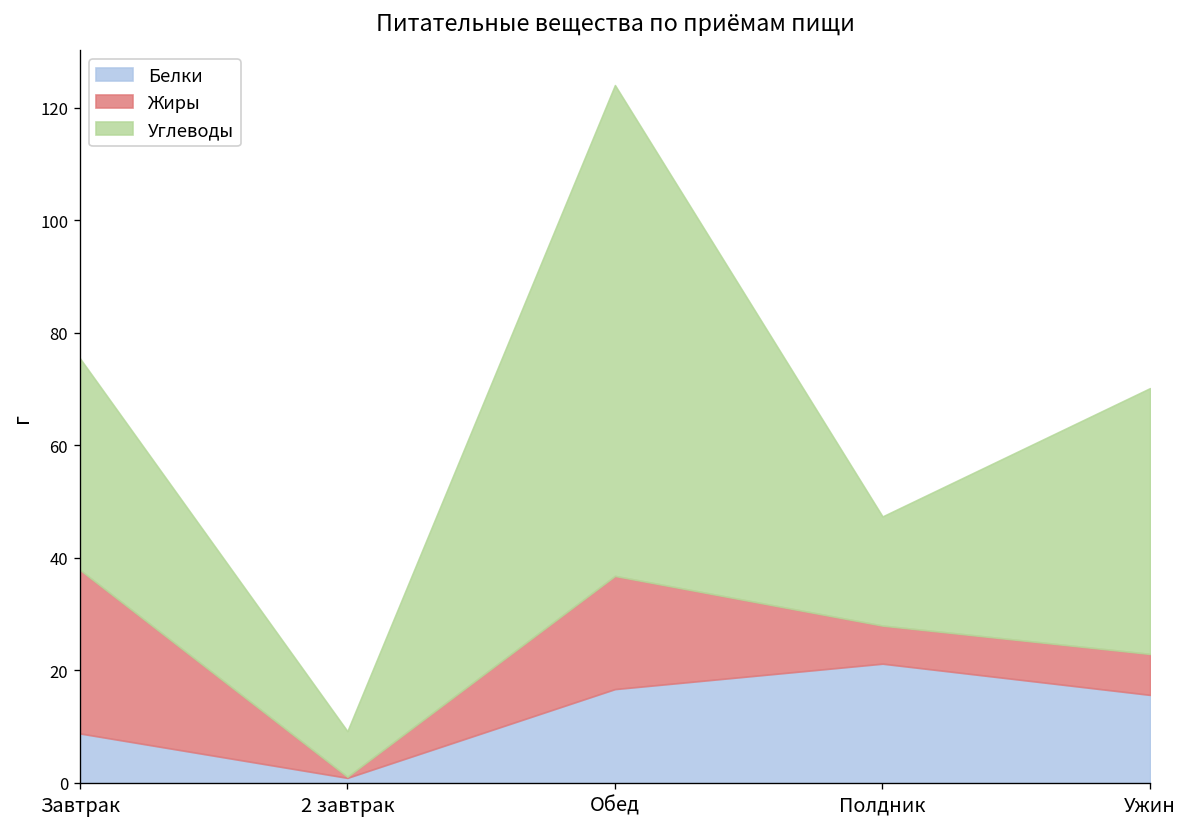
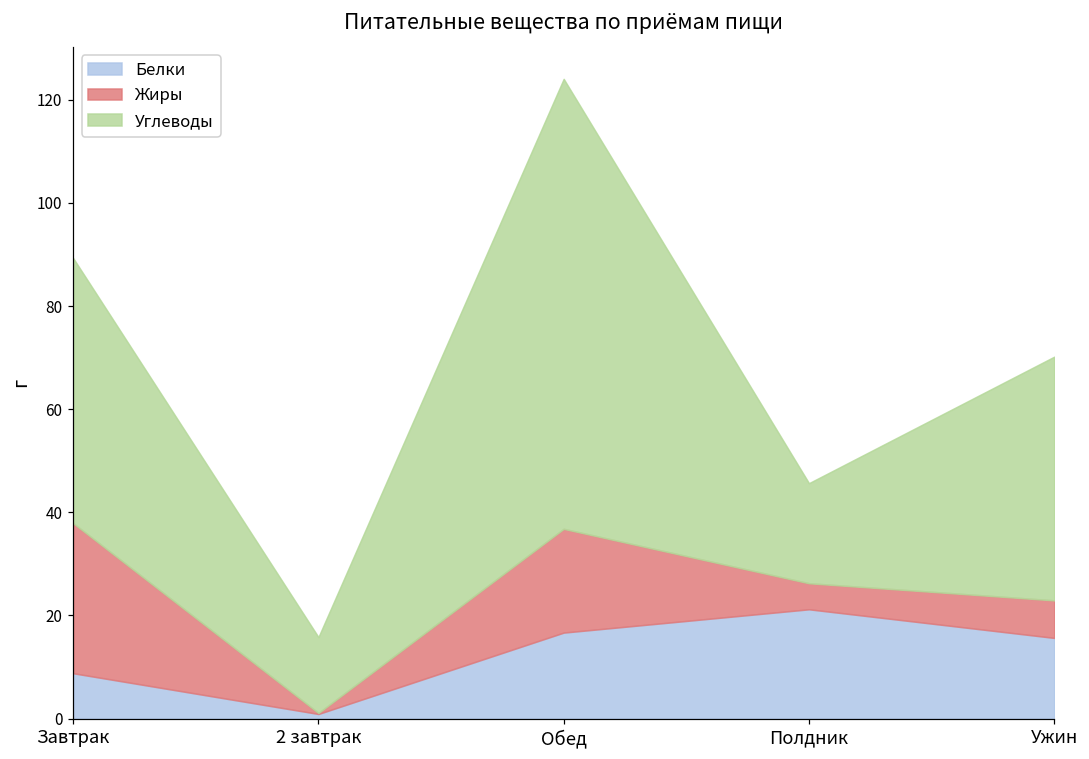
Углеводы, Завтрак: 38 -> 51
Углеводы, 2 завтрак: 8 -> 15
Жиры, Полдник: 7 -> 5
